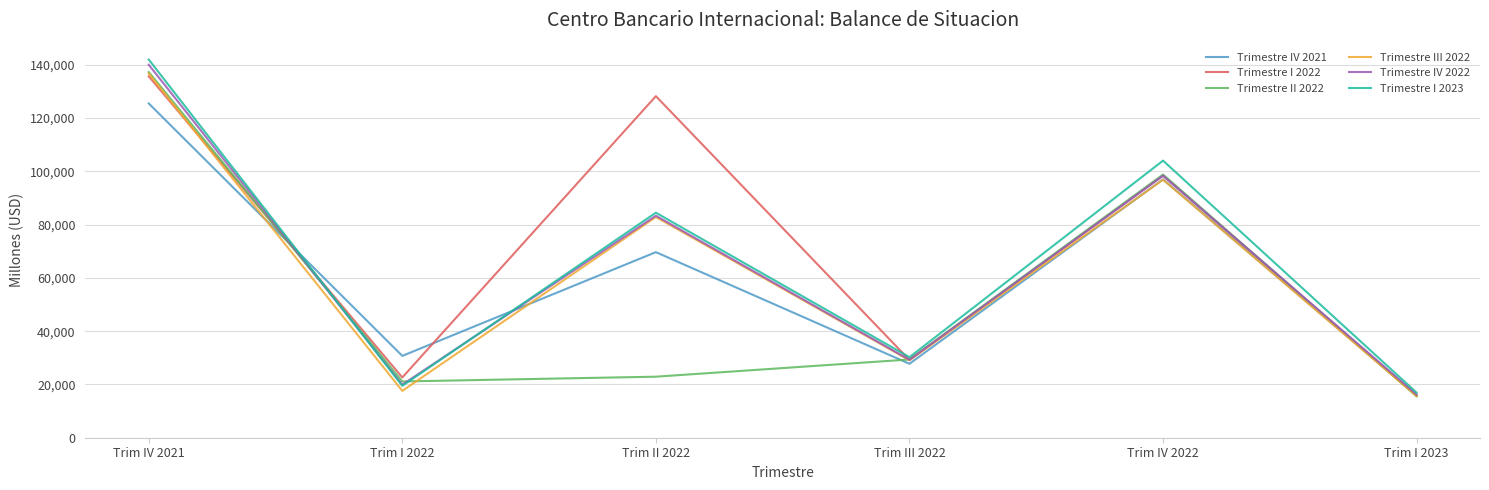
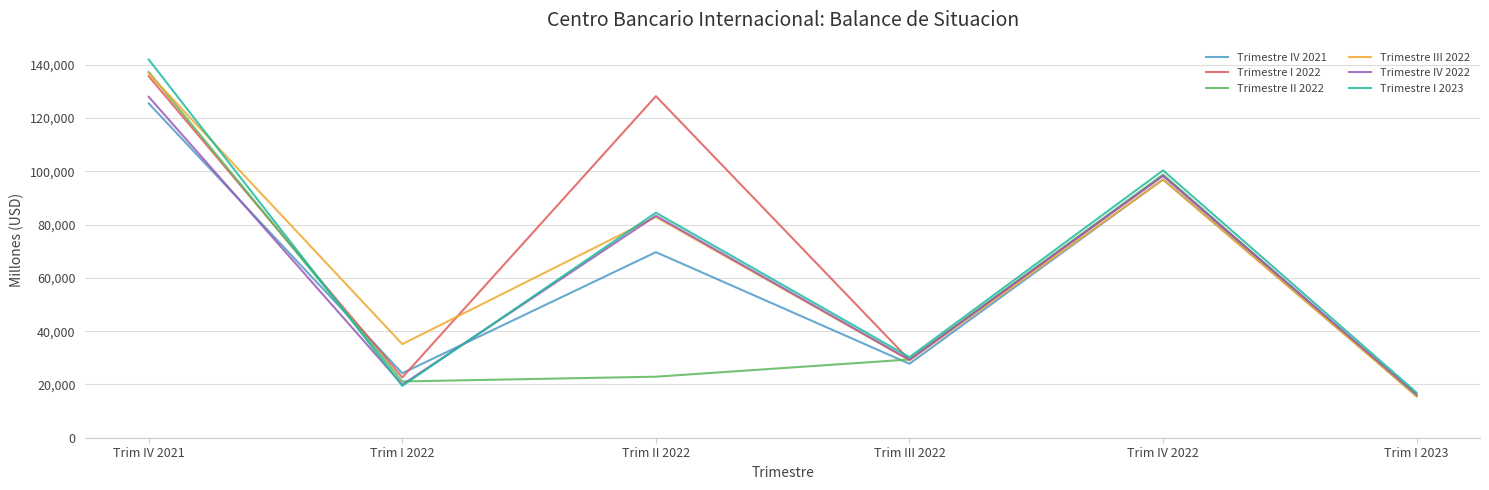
Trimestre IV 2022, Trim IV 2021: 140,000 -> 128,000
Trimestre IV 2021, Trim I 2022: 31,000 -> 24,000
Trimestre III 2022, Trim I 2022: 18,000 -> 35,000
Trimestre I 2023, Trim IV 2022: 104,000 -> 100,000
